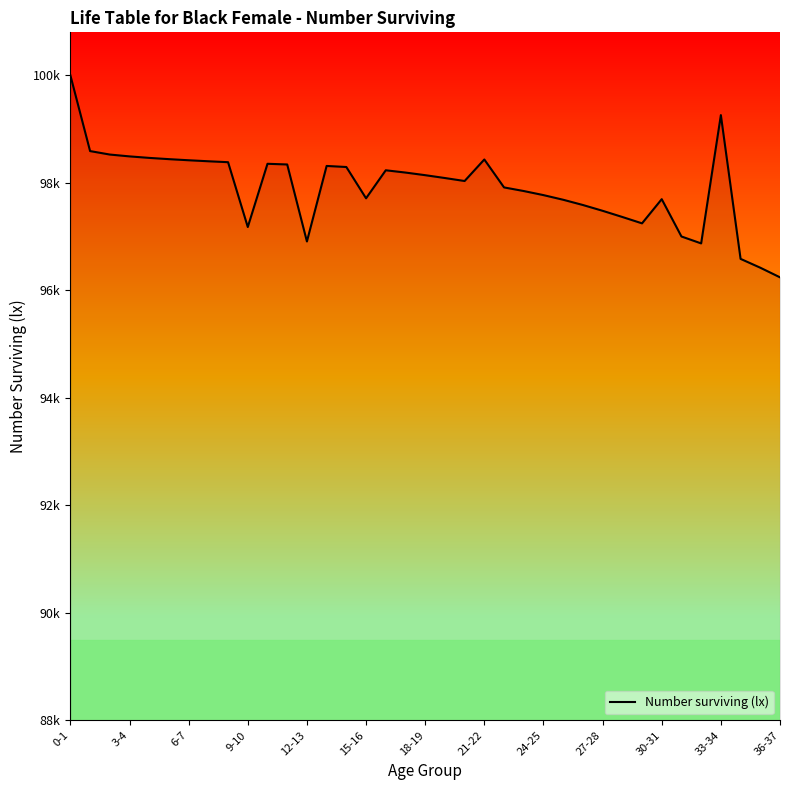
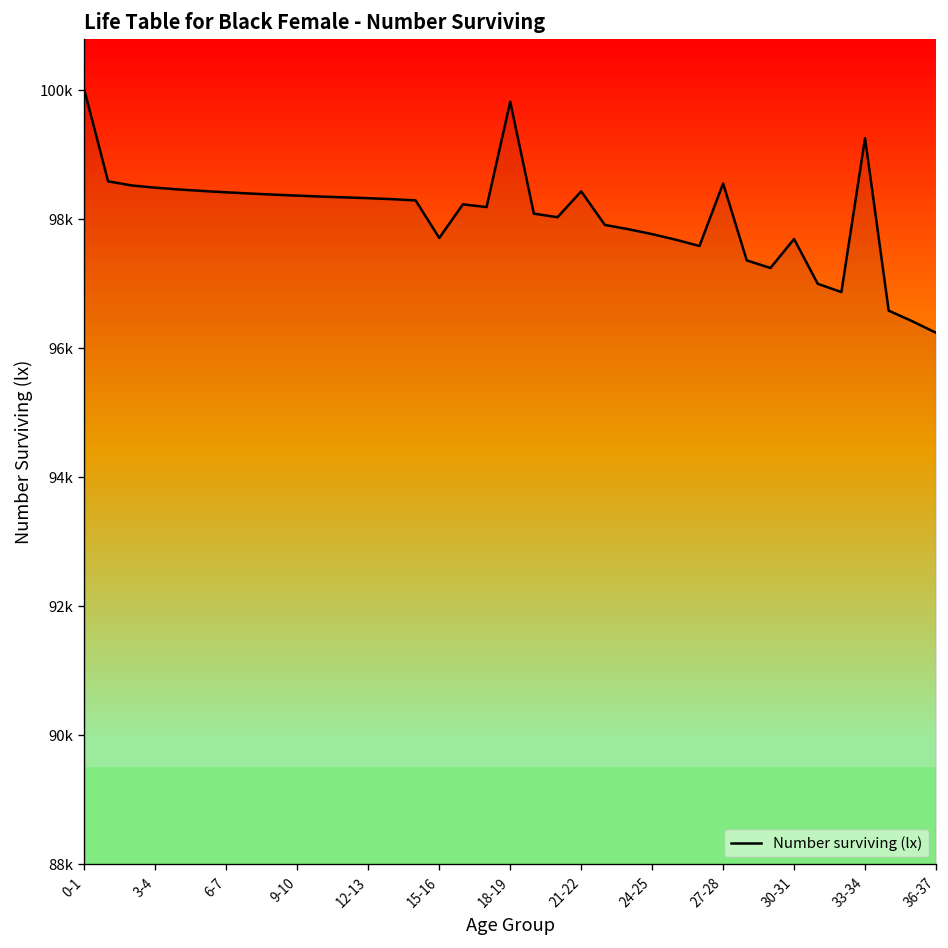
9-10: 97200 -> 98400
12-13: 96900 -> 98300
18-19: 98100 -> 99800
27-28: 97500 -> 98600
